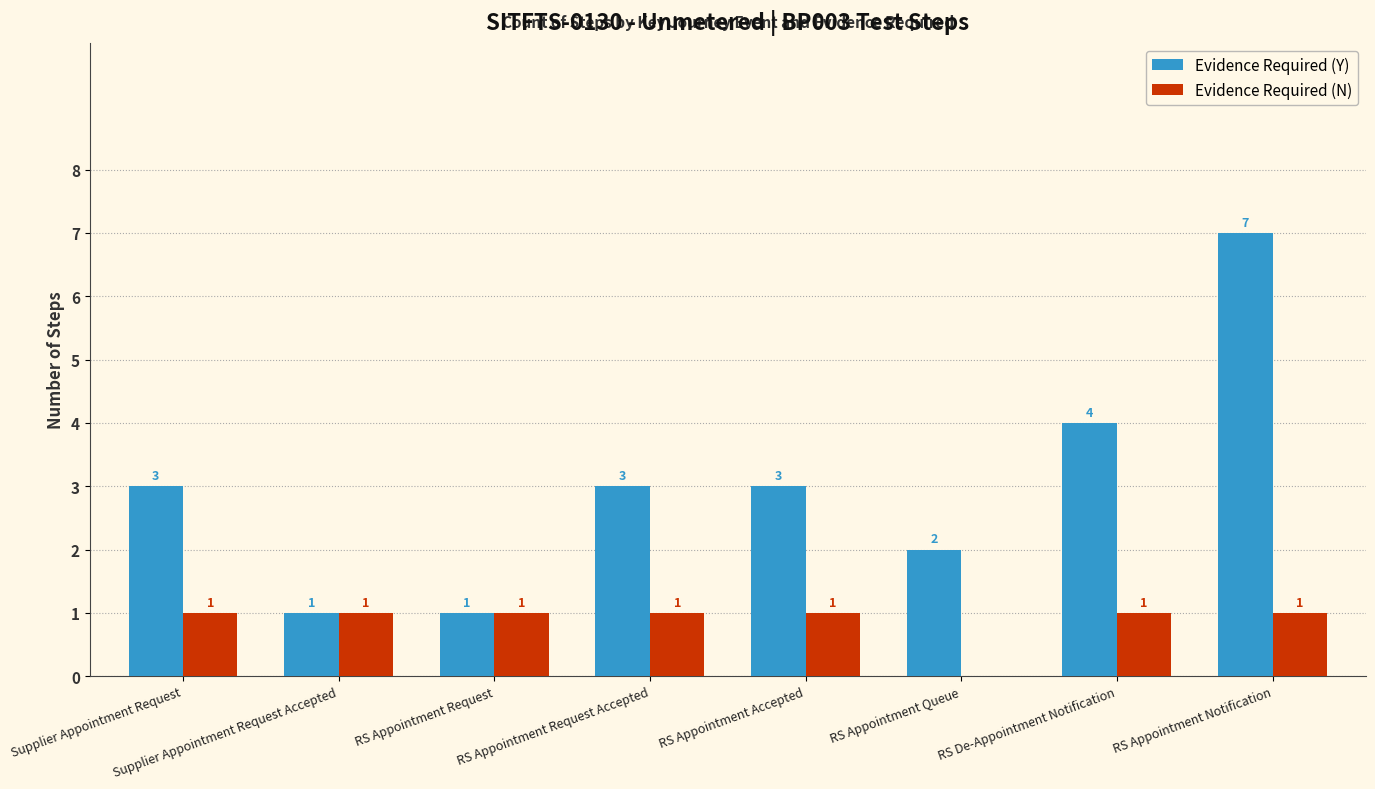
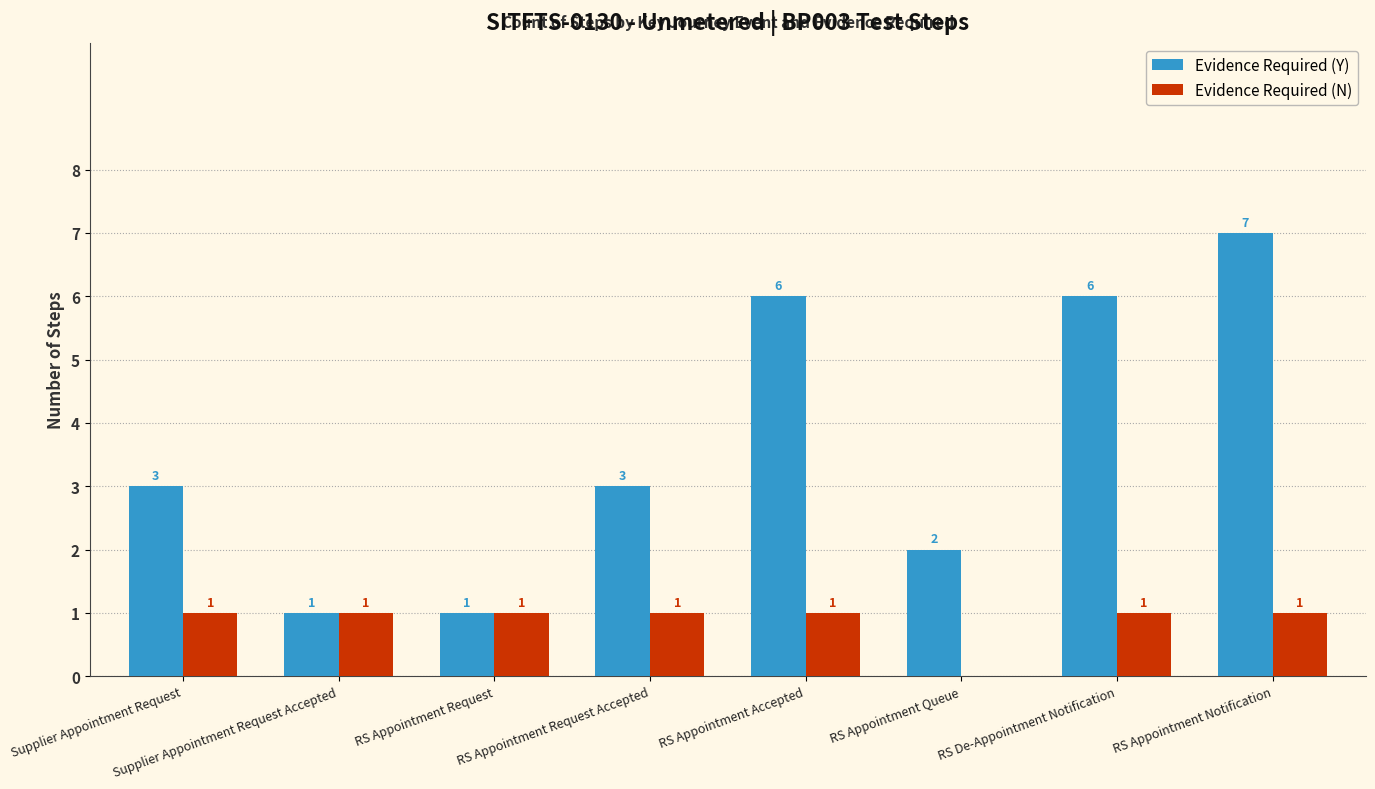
Evidence Required (Y), RS Appointment Accepted: 3 -> 6
Evidence Required (Y), RS De-Appointment Notification: 4 -> 6
